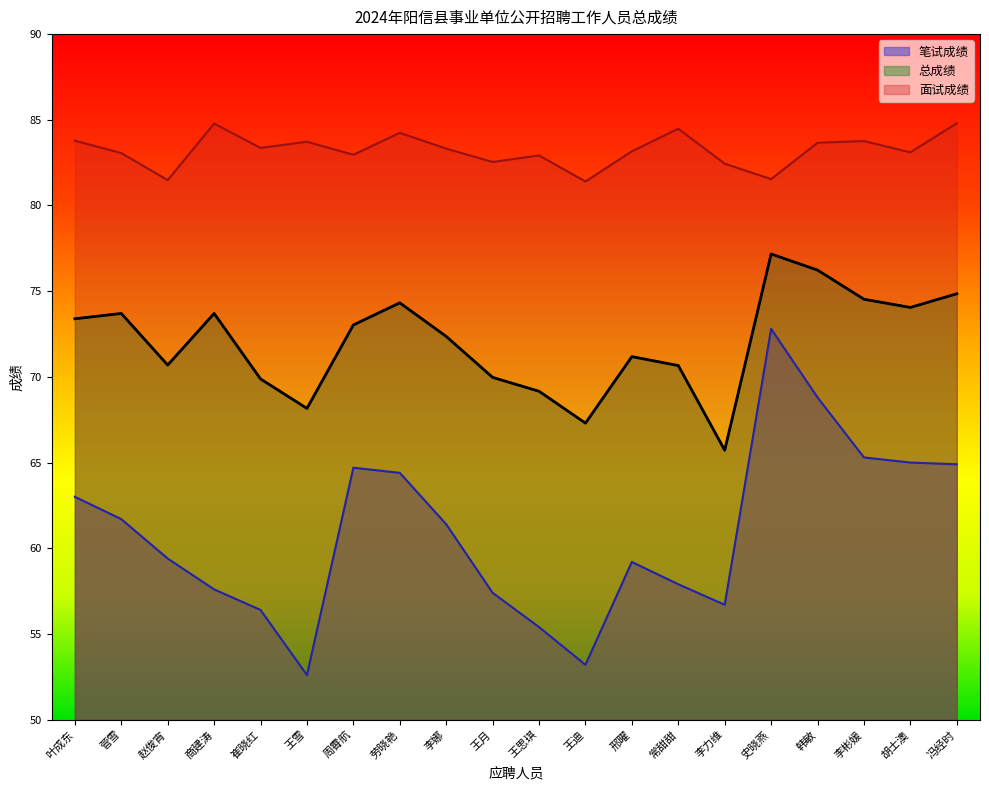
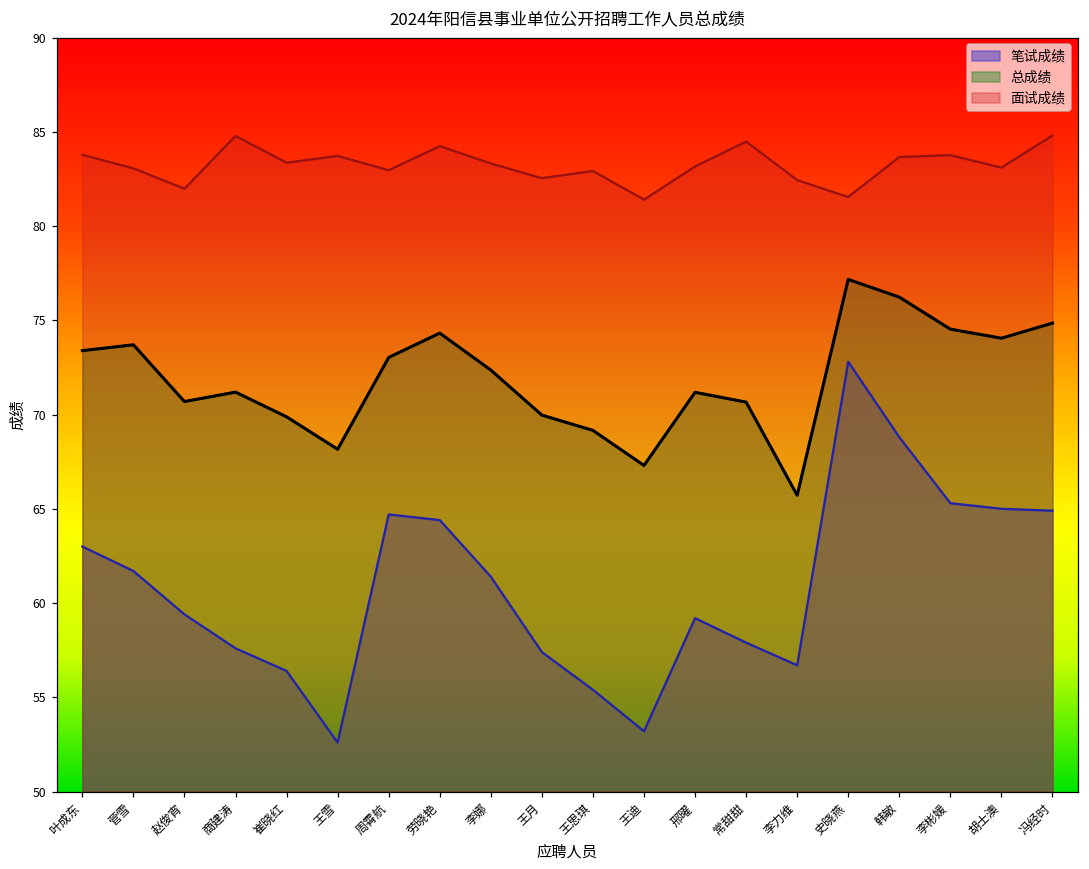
面试成绩, 赵俊宵: 81.5 -> 82.0
总成绩, 商建涛: 73.7 -> 71.2
